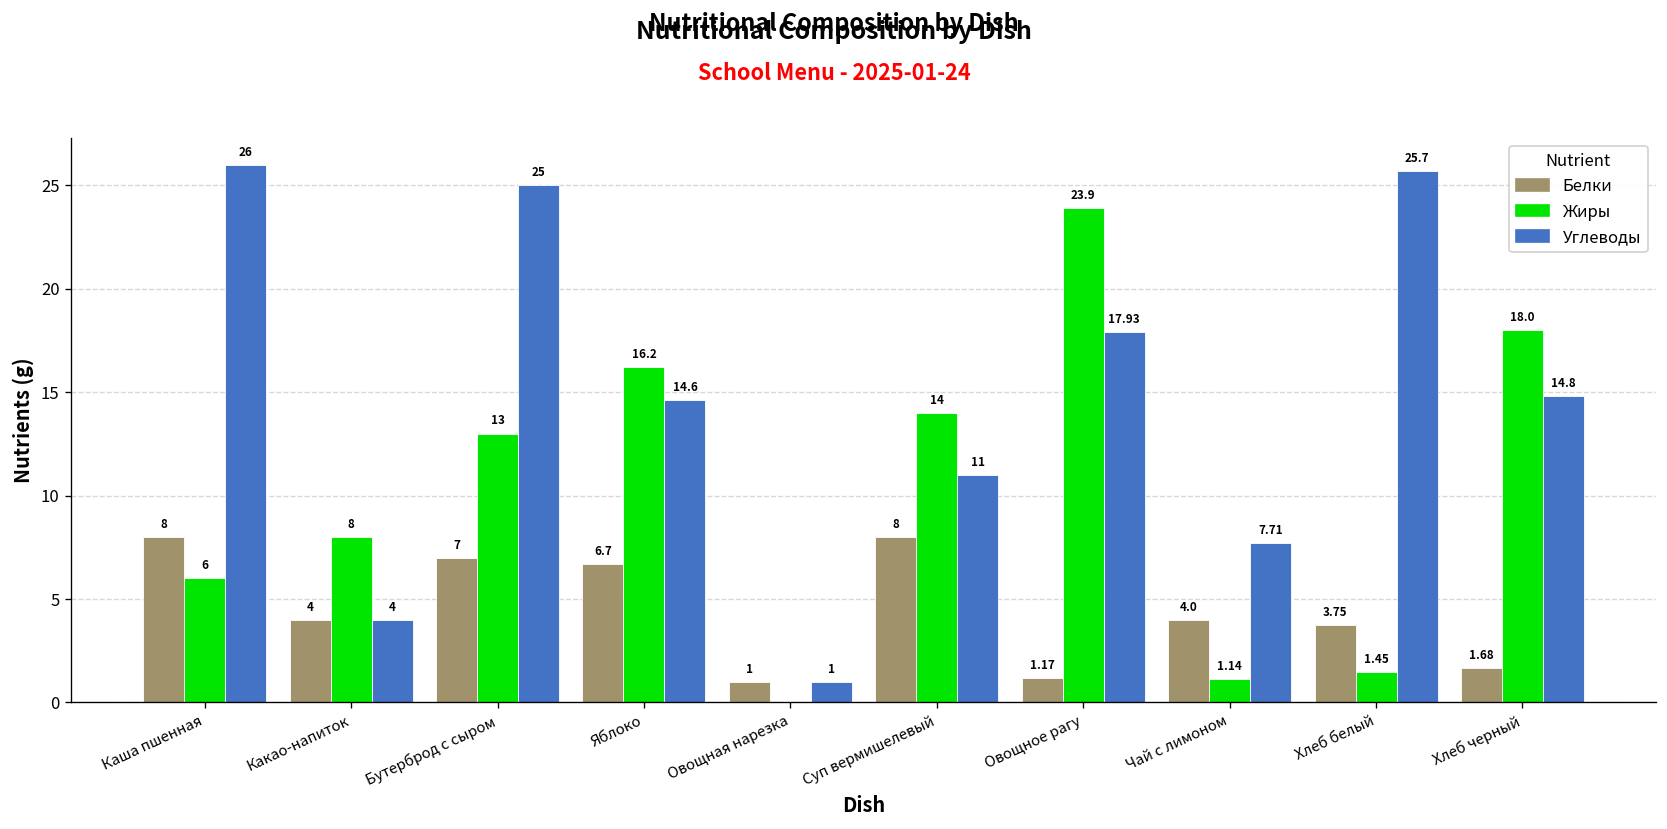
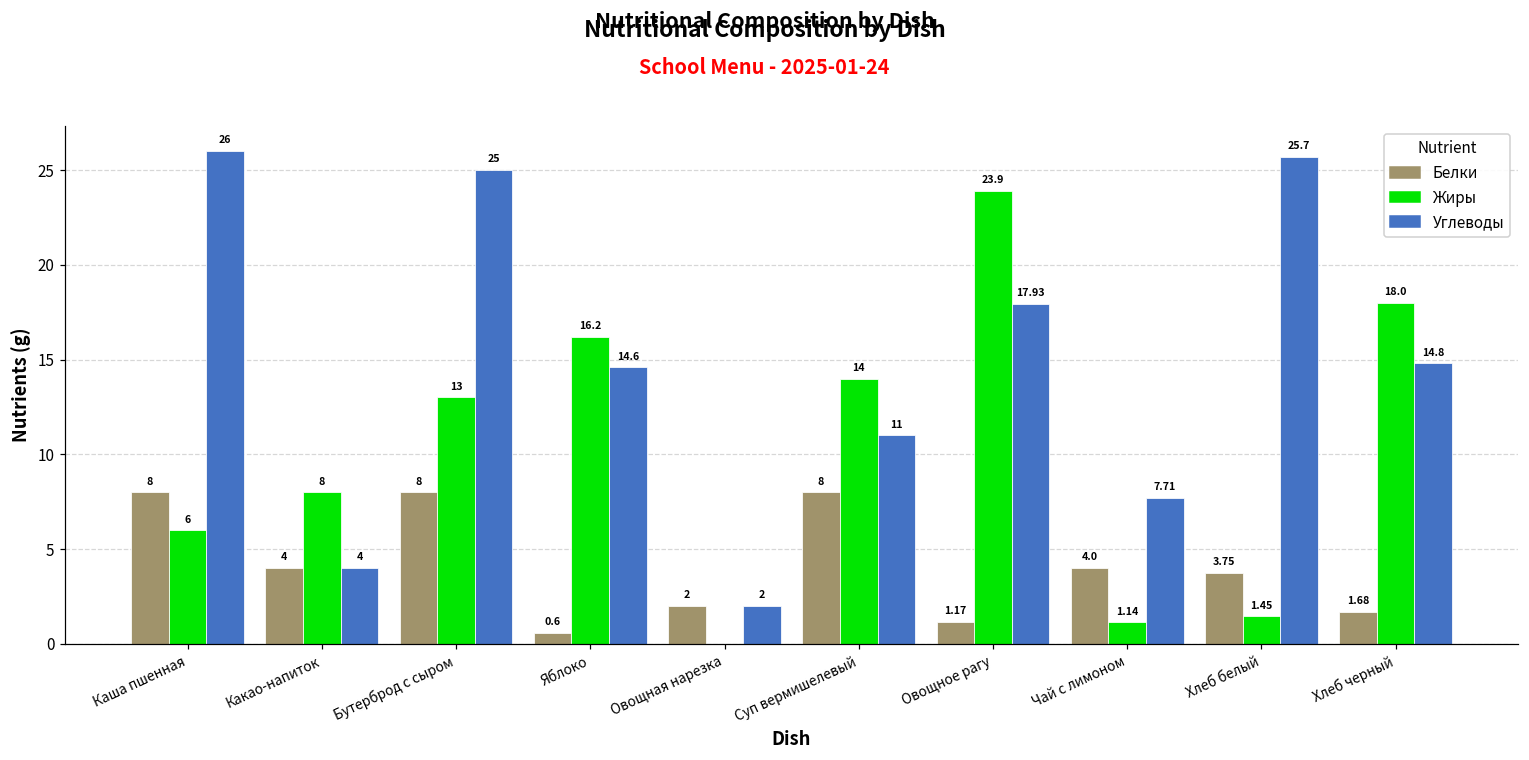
Белки, Бутерброд с сыром: 7 -> 8
Белки, Яблоко: 6.7 -> 0.6
Белки, Овощная нарезка: 1 -> 2
Углеводы, Овощная нарезка: 1 -> 2
